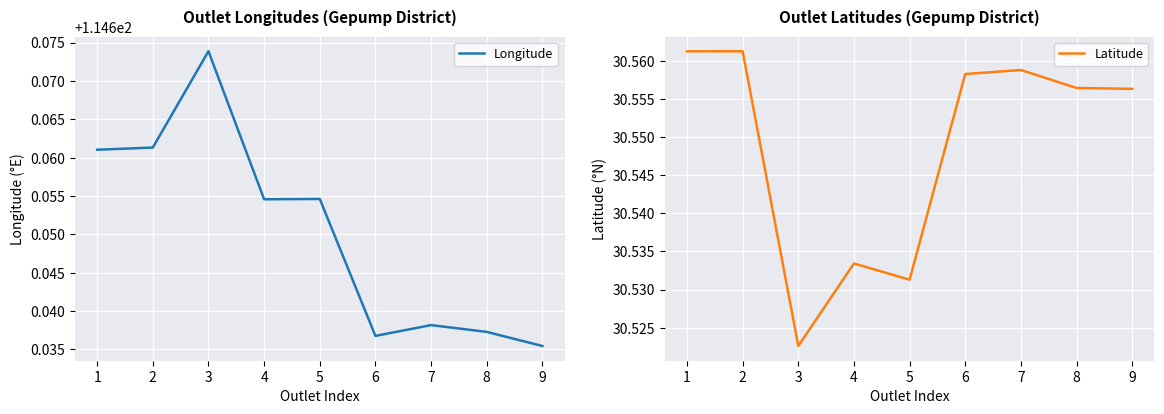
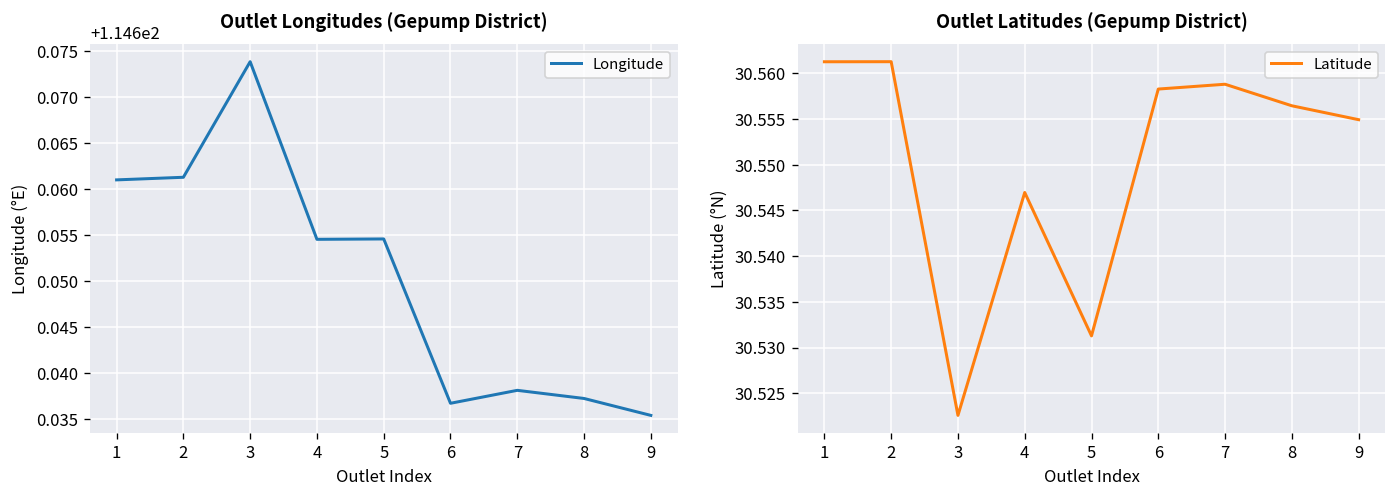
Outlet Latitudes (Gepump District), 4: 30.533 -> 30.547
Outlet Latitudes (Gepump District), 9: 30.556 -> 30.555
